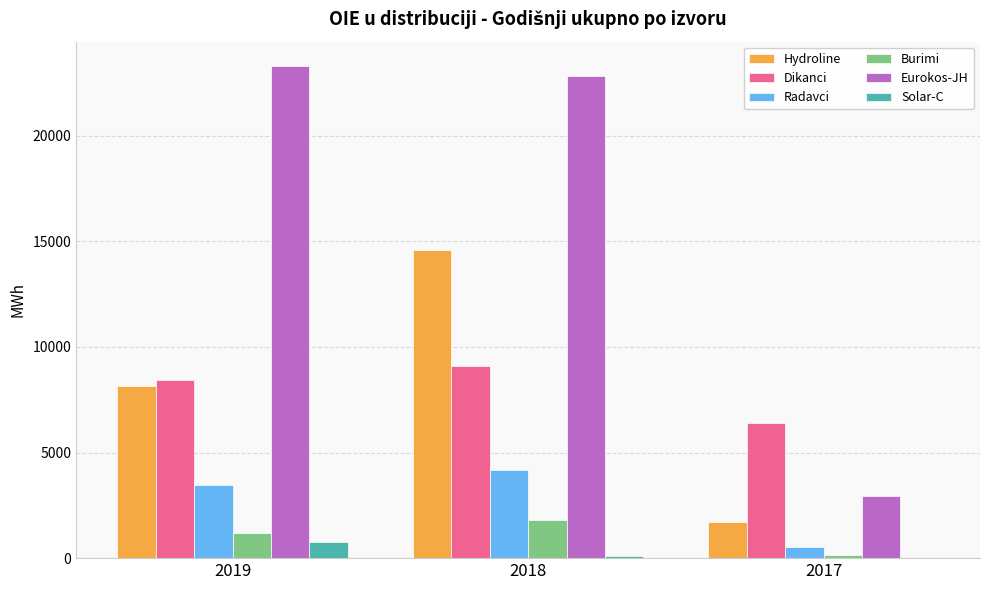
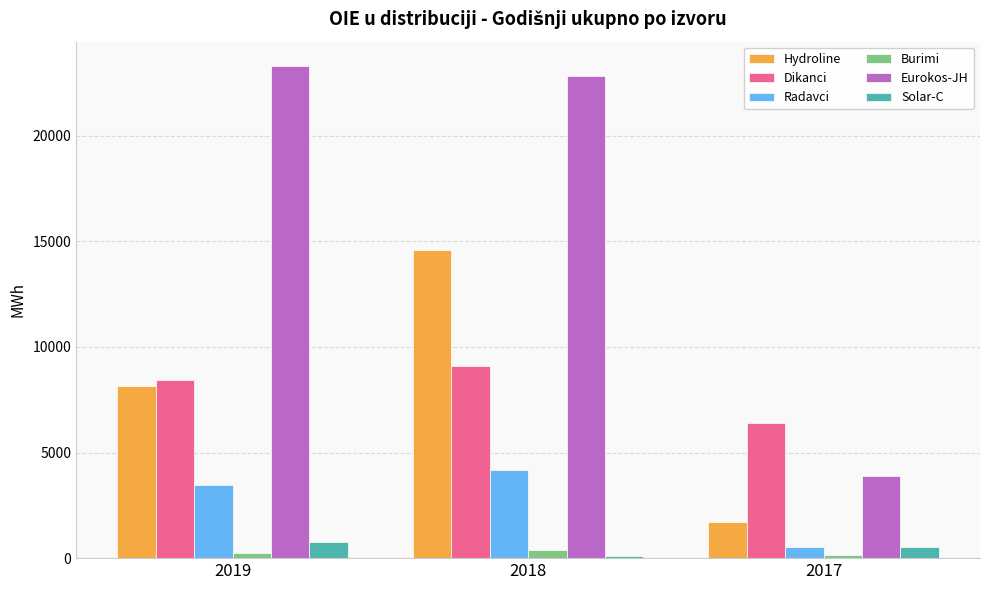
Burimi, 2019: 1200 -> 200
Burimi, 2018: 1800 -> 400
Eurokos-JH, 2017: 2900 -> 3900
Solar-C, 2017: 0 -> 500
